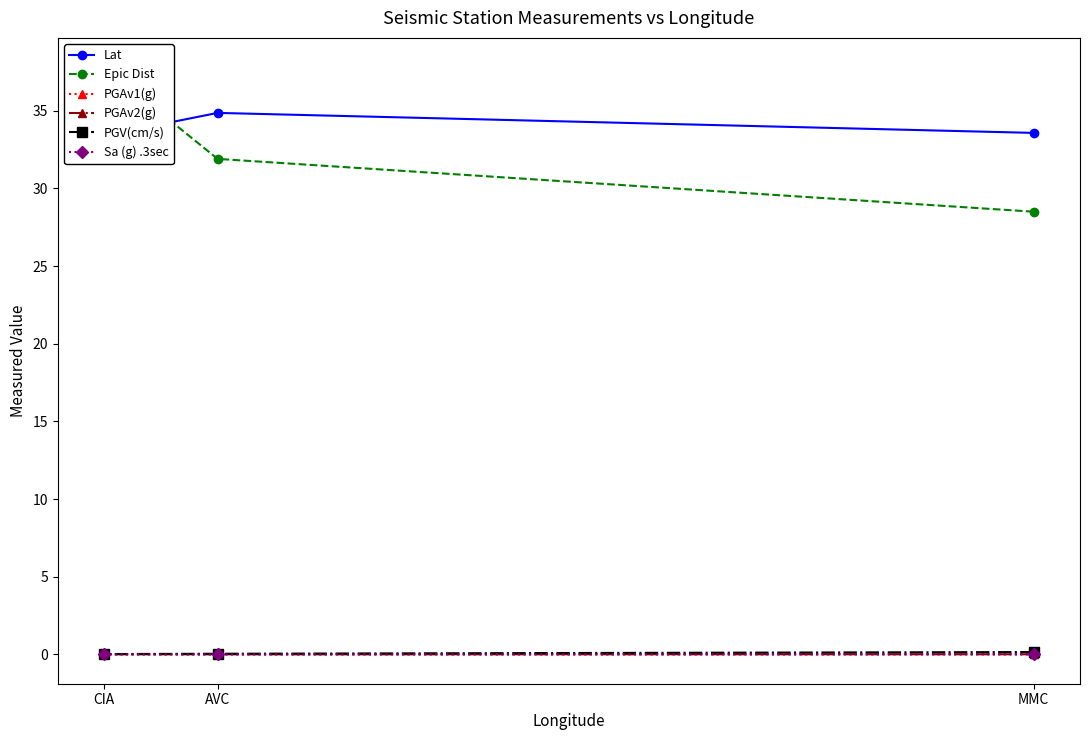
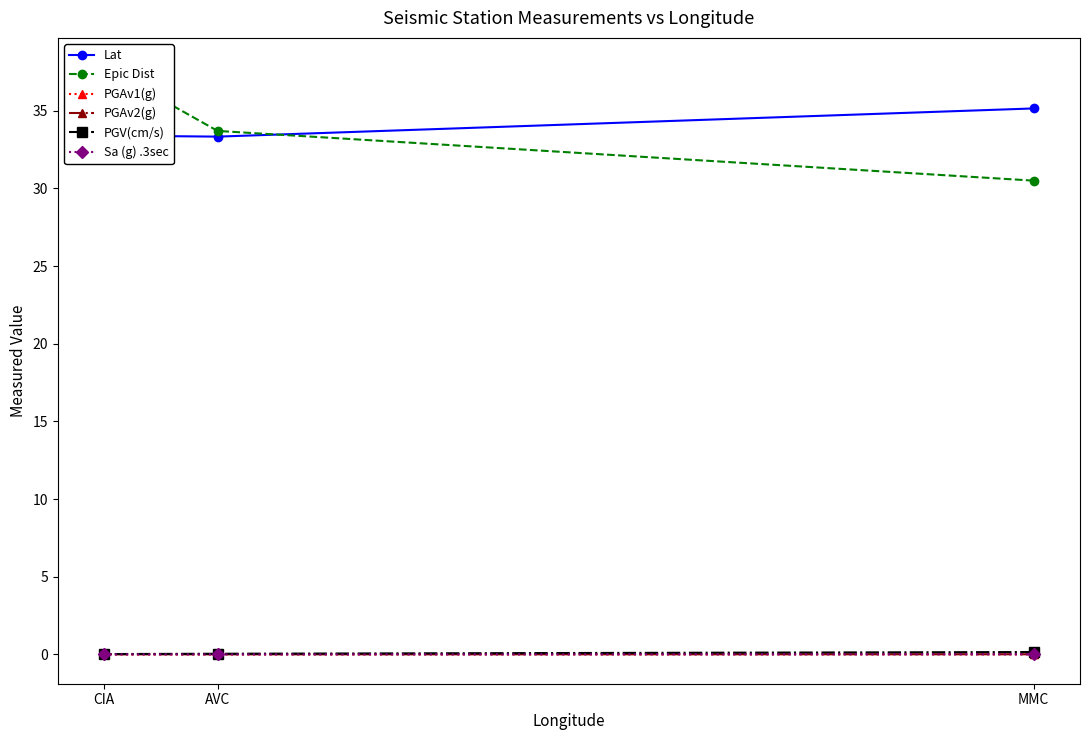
Lat, AVC: 34.9 -> 33.3
Epic Dist, AVC: 31.9 -> 33.7
Lat, MMC: 33.6 -> 35.1
Epic Dist, MMC: 28.5 -> 30.5
